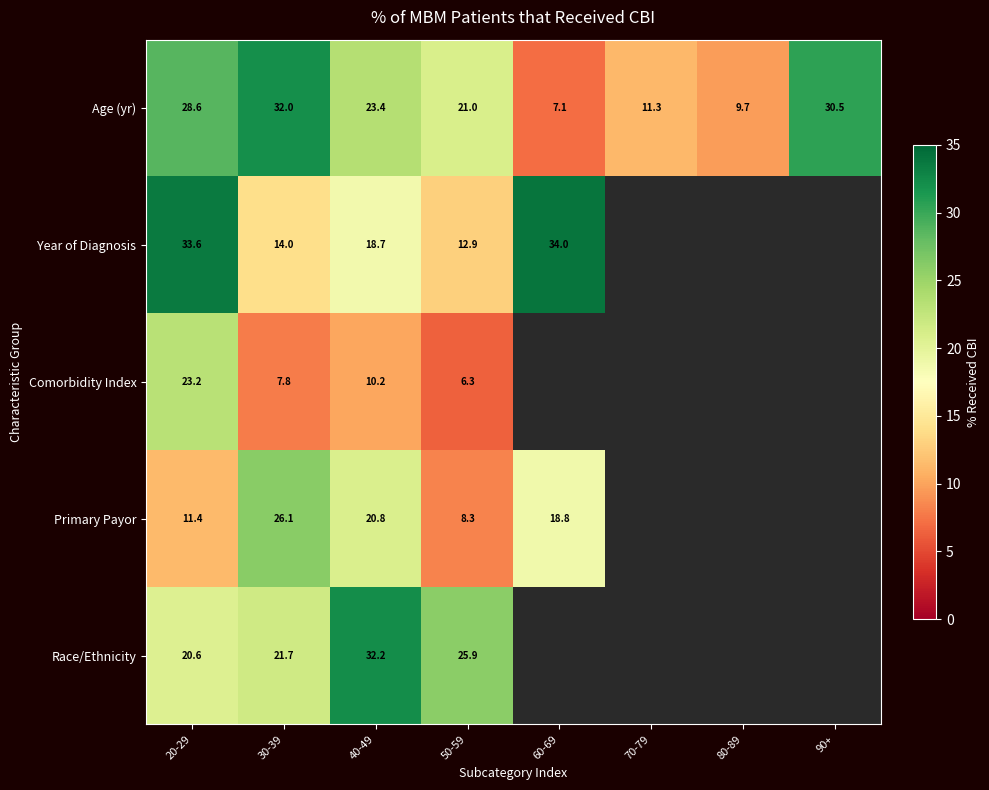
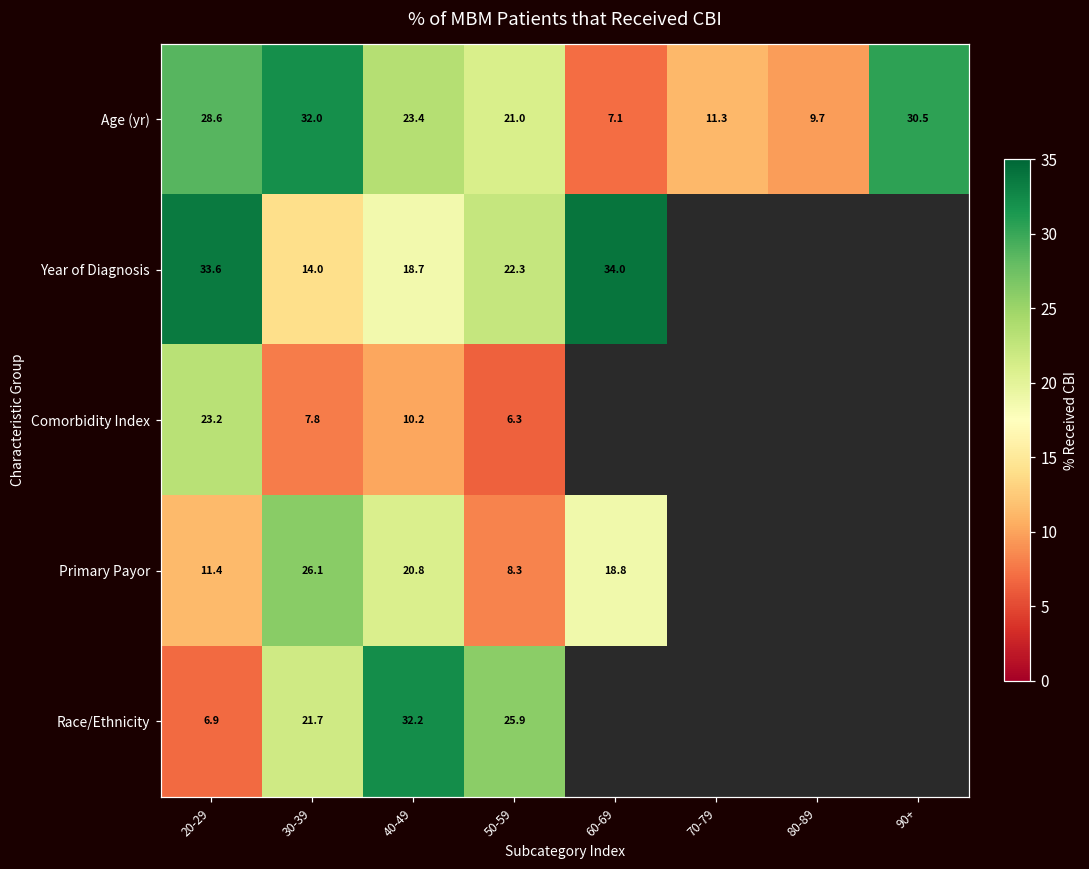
Year of Diagnosis, 50-59: 12.9 -> 22.3
Race/Ethnicity, 20-29: 20.6 -> 6.9
